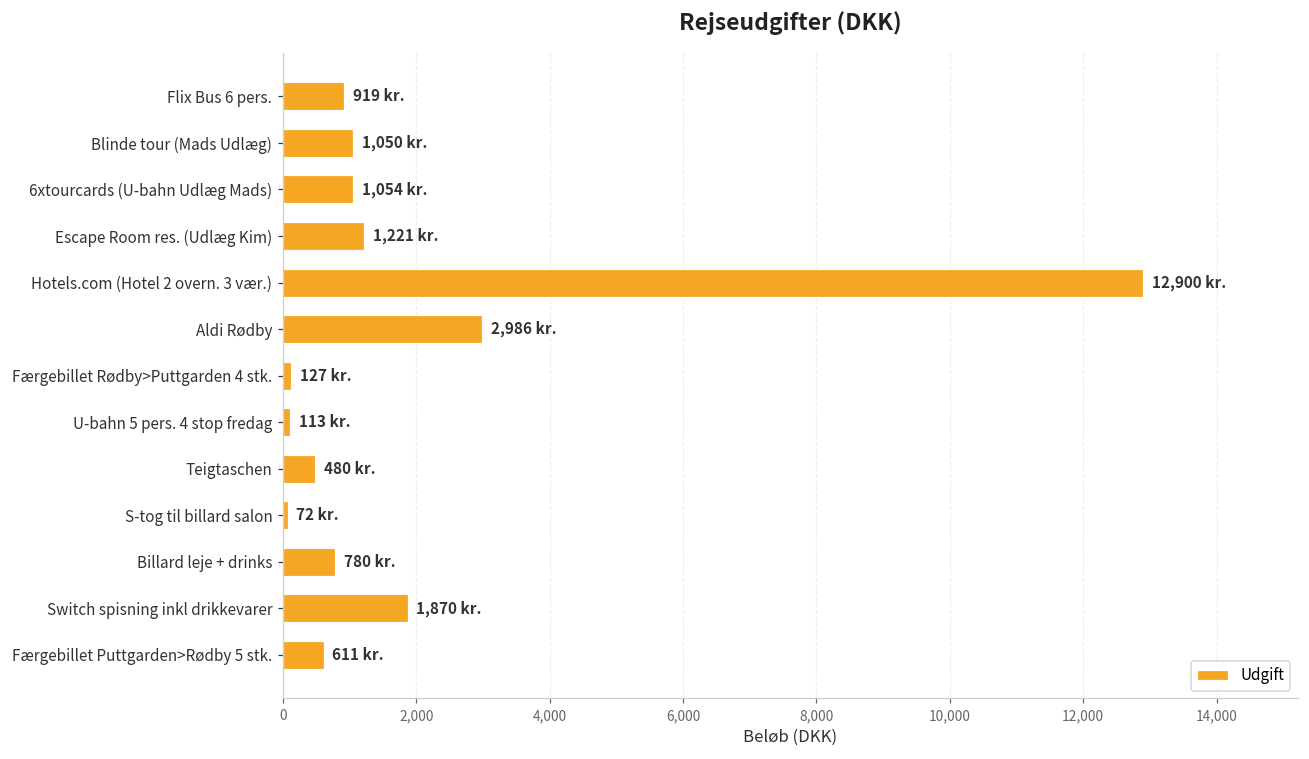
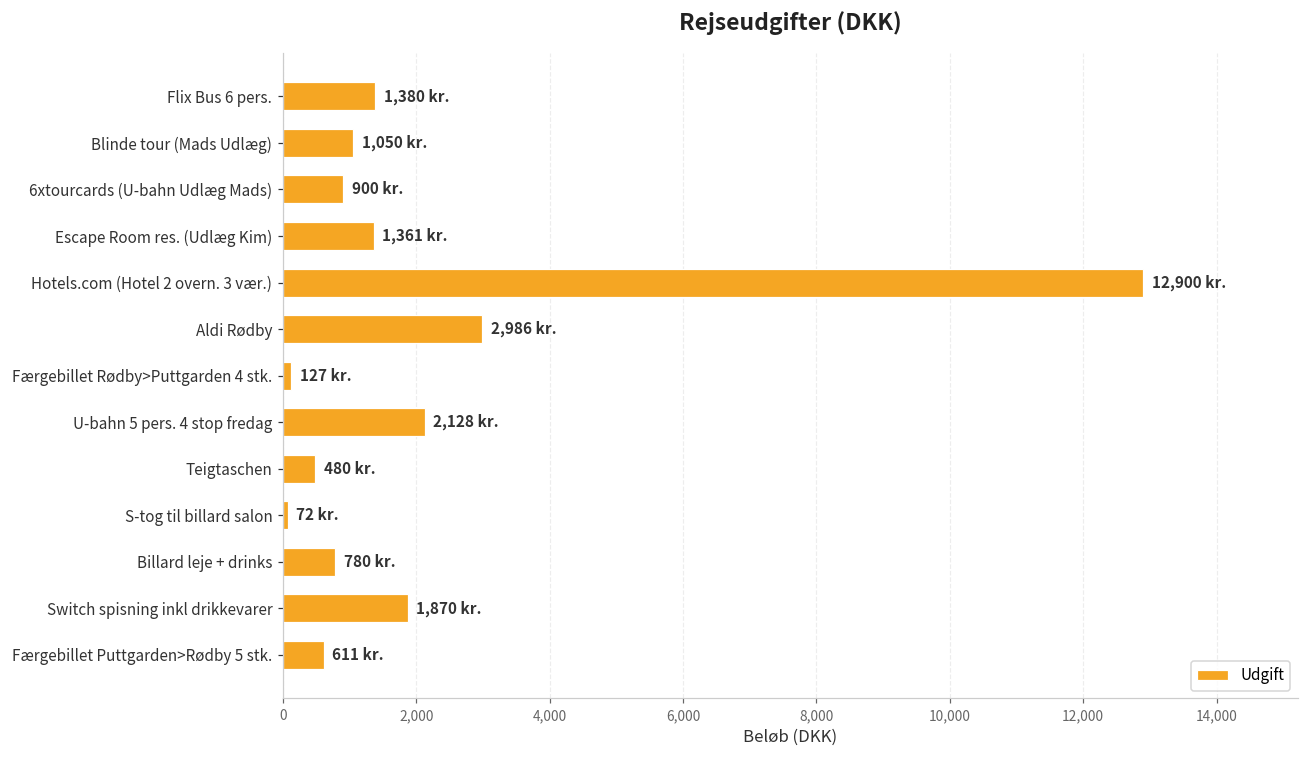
Flix Bus 6 pers.: 919 -> 1,380
6xtourcards (U-bahn Udlæg Mads): 1,054 -> 900
Escape Room res. (Udlæg Kim): 1,221 -> 1,361
U-bahn 5 pers. 4 stop fredag: 113 -> 2,128
